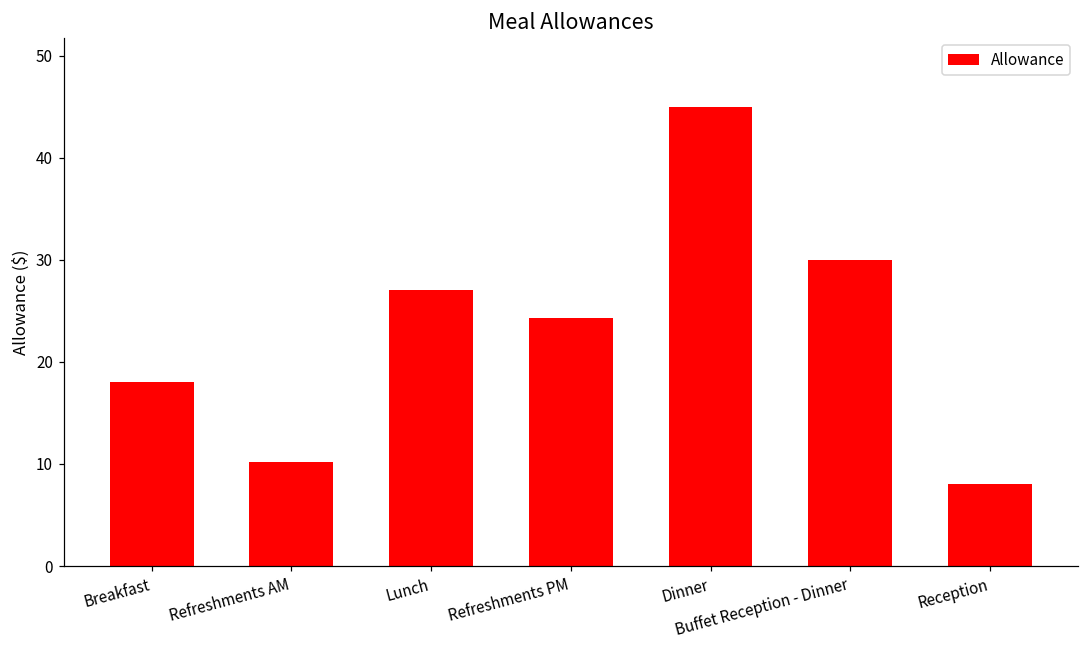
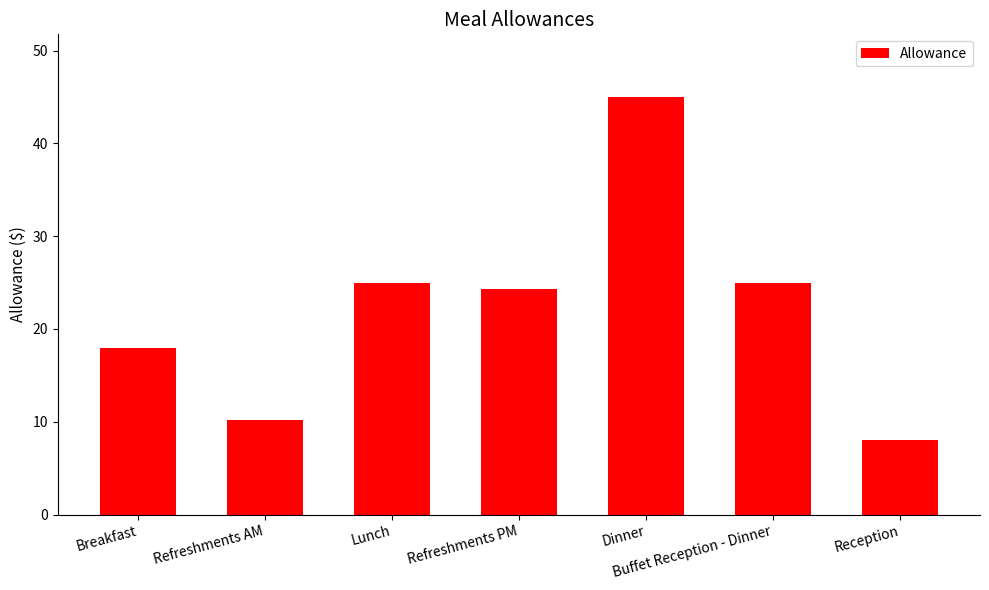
Lunch: 27 -> 25
Buffet Reception - Dinner: 30 -> 25
